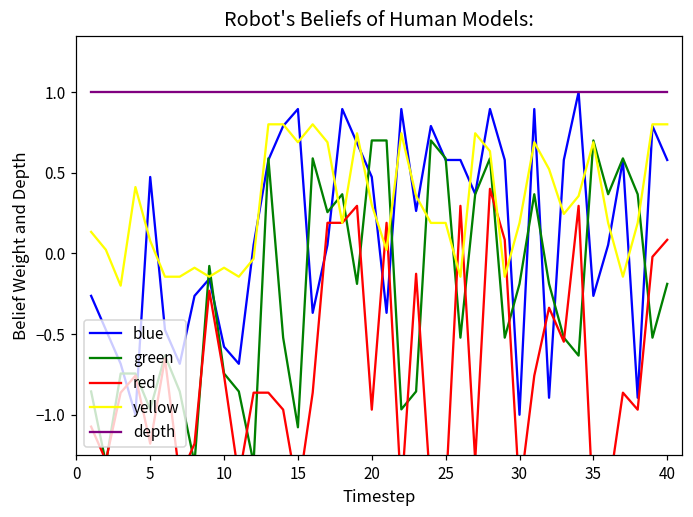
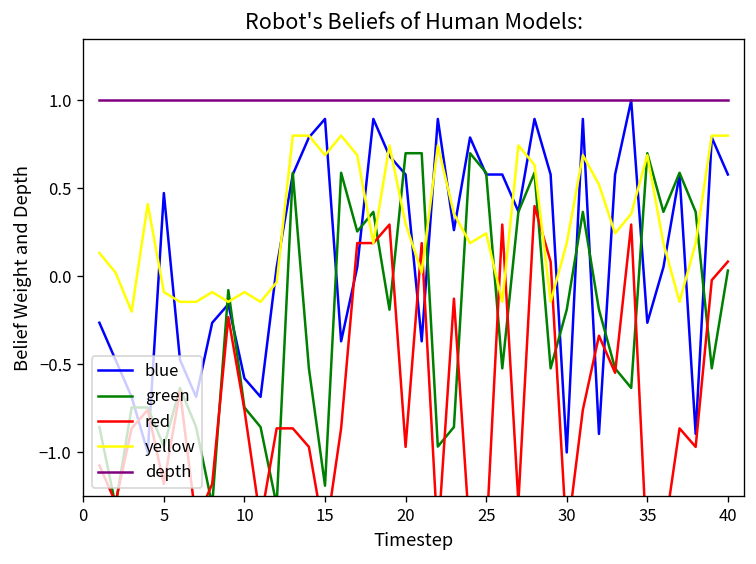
yellow, 5: 0.08 -> -0.09
green, 15: -1.08 -> -1.19
blue, 20: 0.47 -> 0.58
yellow, 25: 0.19 -> 0.24
green, 40: -0.19 -> 0.03
